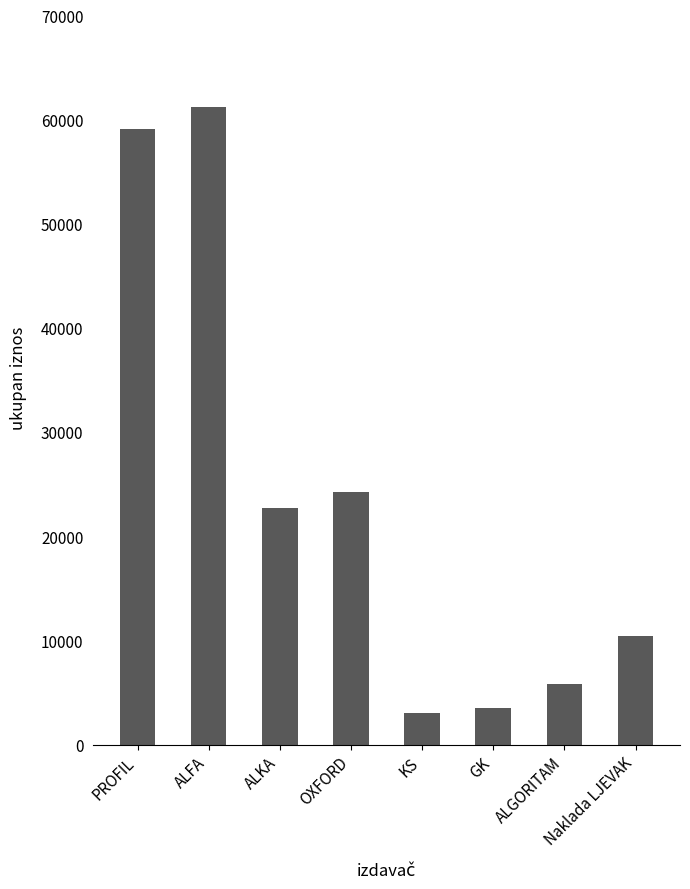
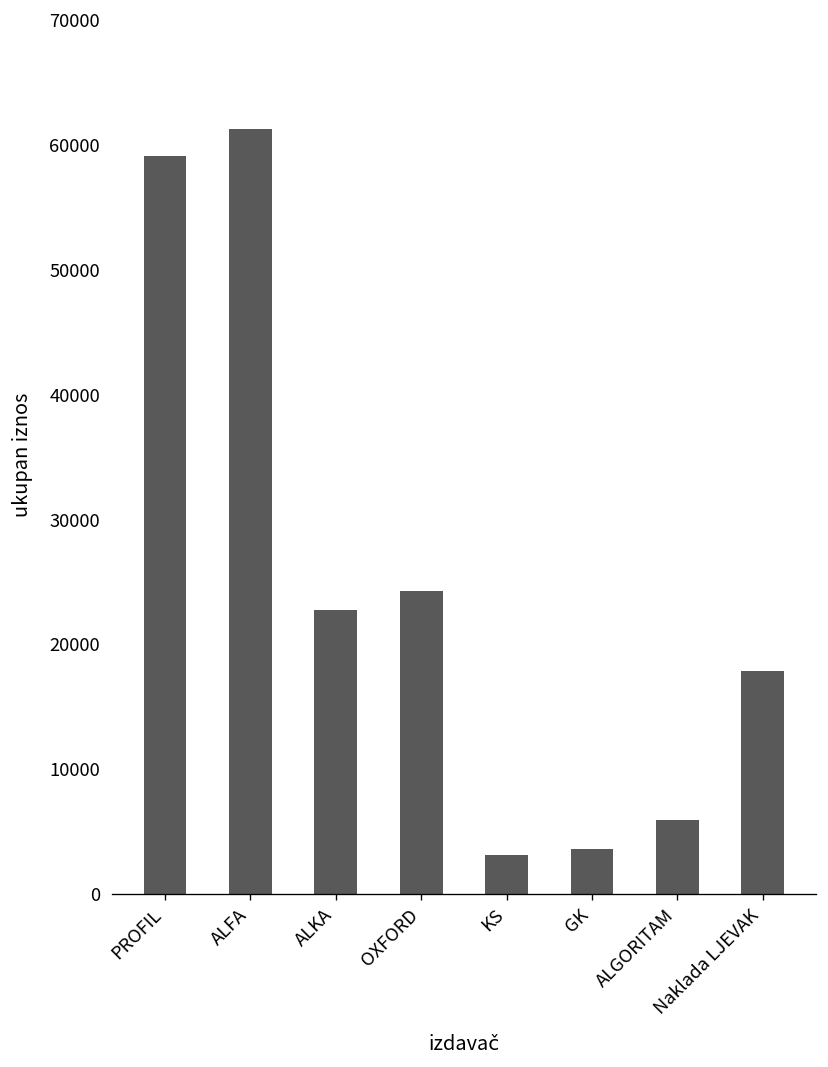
Naklada LJEVAK: 10400 -> 17800
